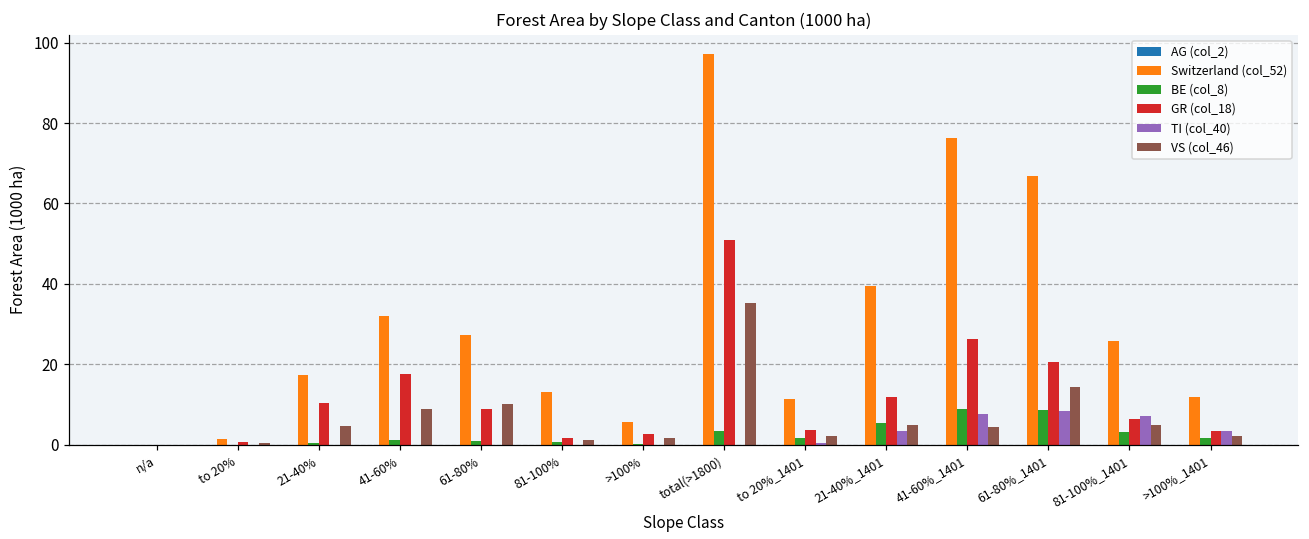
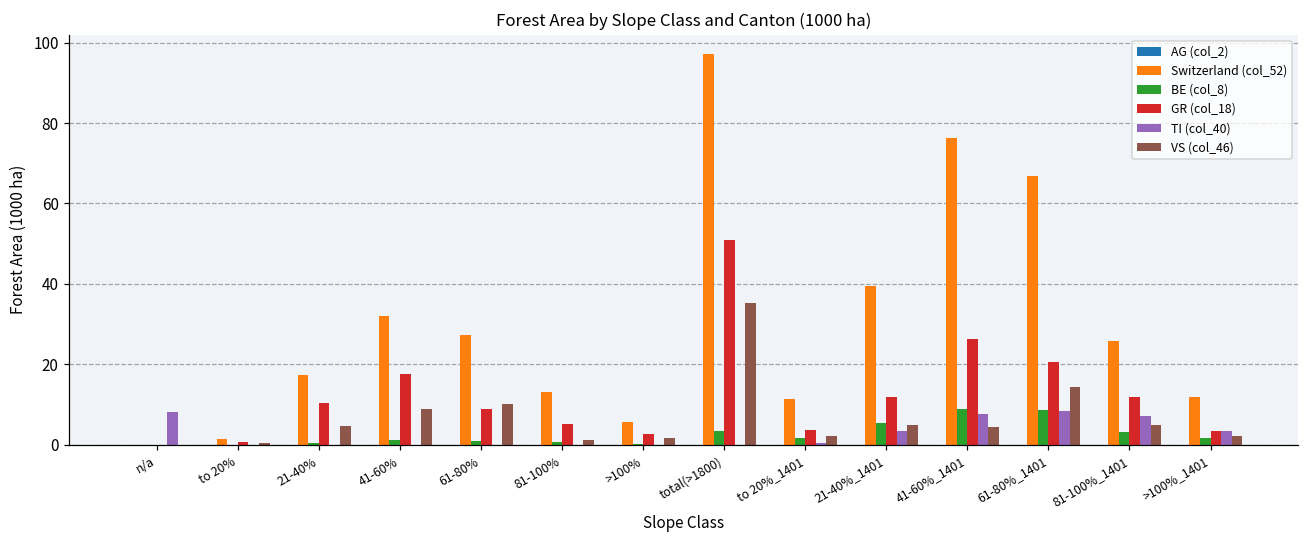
TI (col_40), n/a: 0 -> 8
GR (col_18), 81-100%: 2 -> 5
GR (col_18), 81-100%_1401: 6 -> 12
